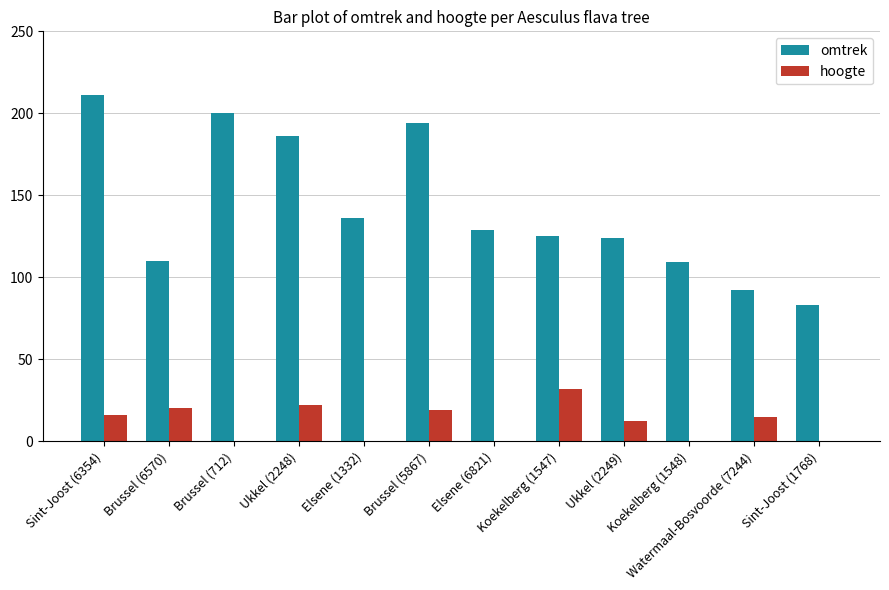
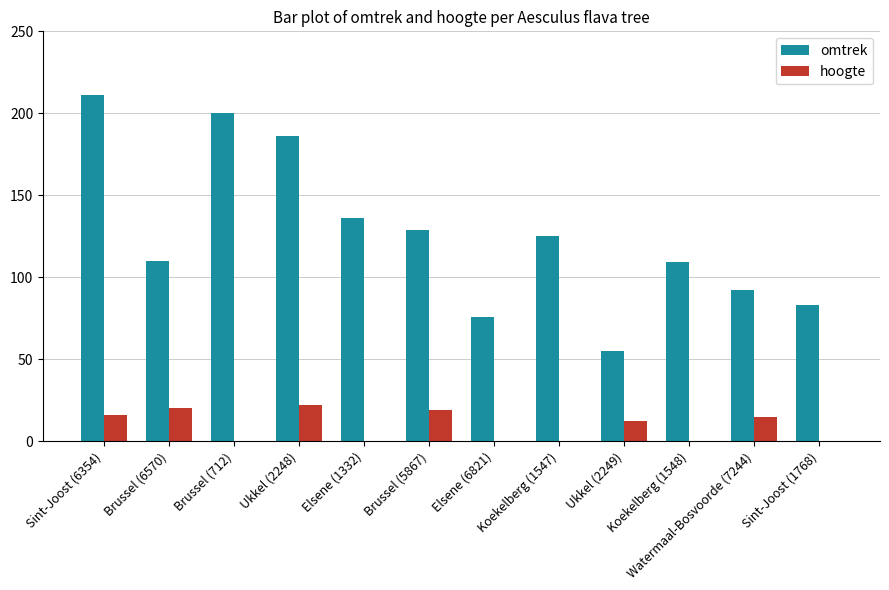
omtrek, Brussel (5867): 194 -> 129
omtrek, Elsene (6821): 129 -> 76
hoogte, Koekelberg (1547): 32 -> 0
omtrek, Ukkel (2249): 124 -> 55
